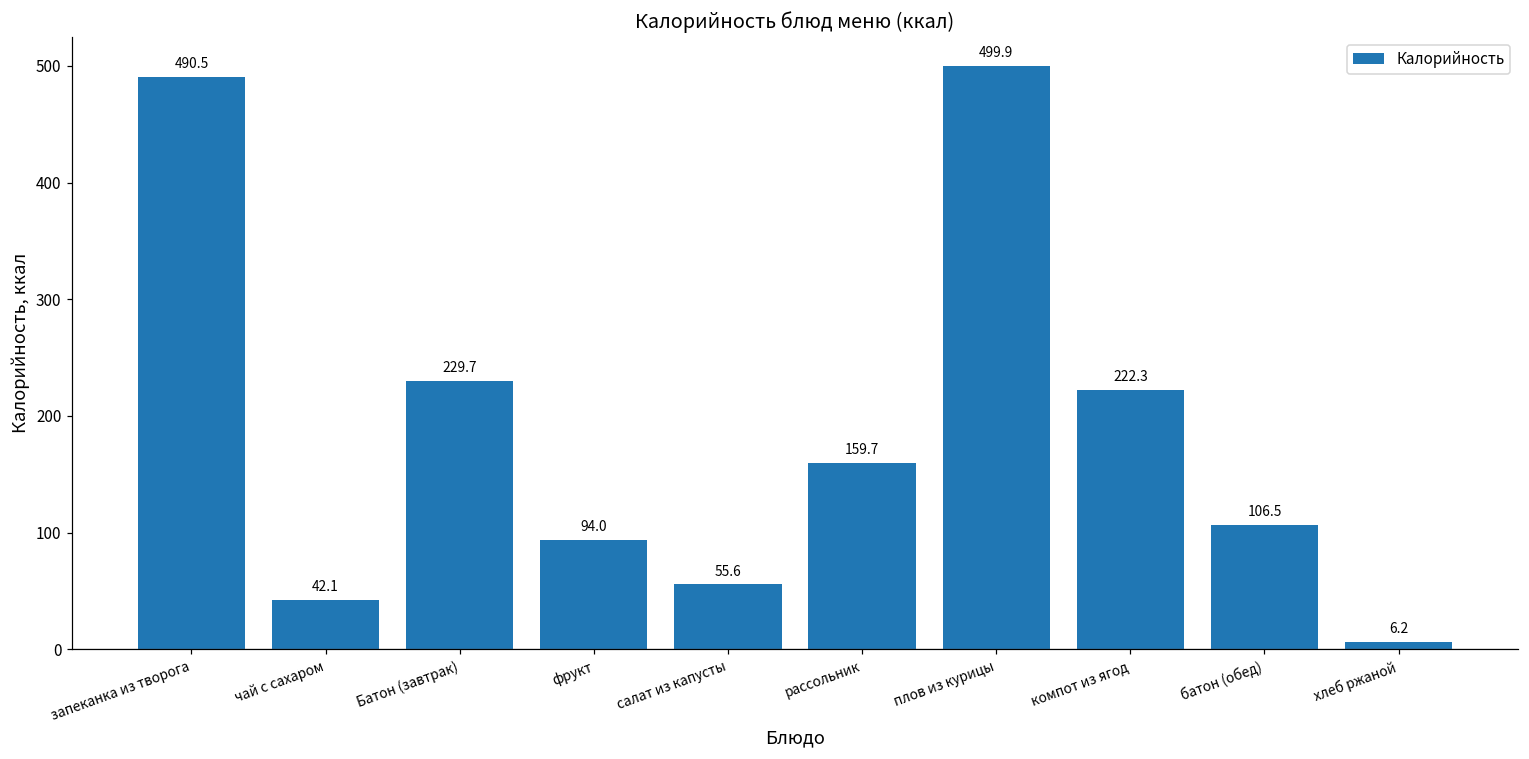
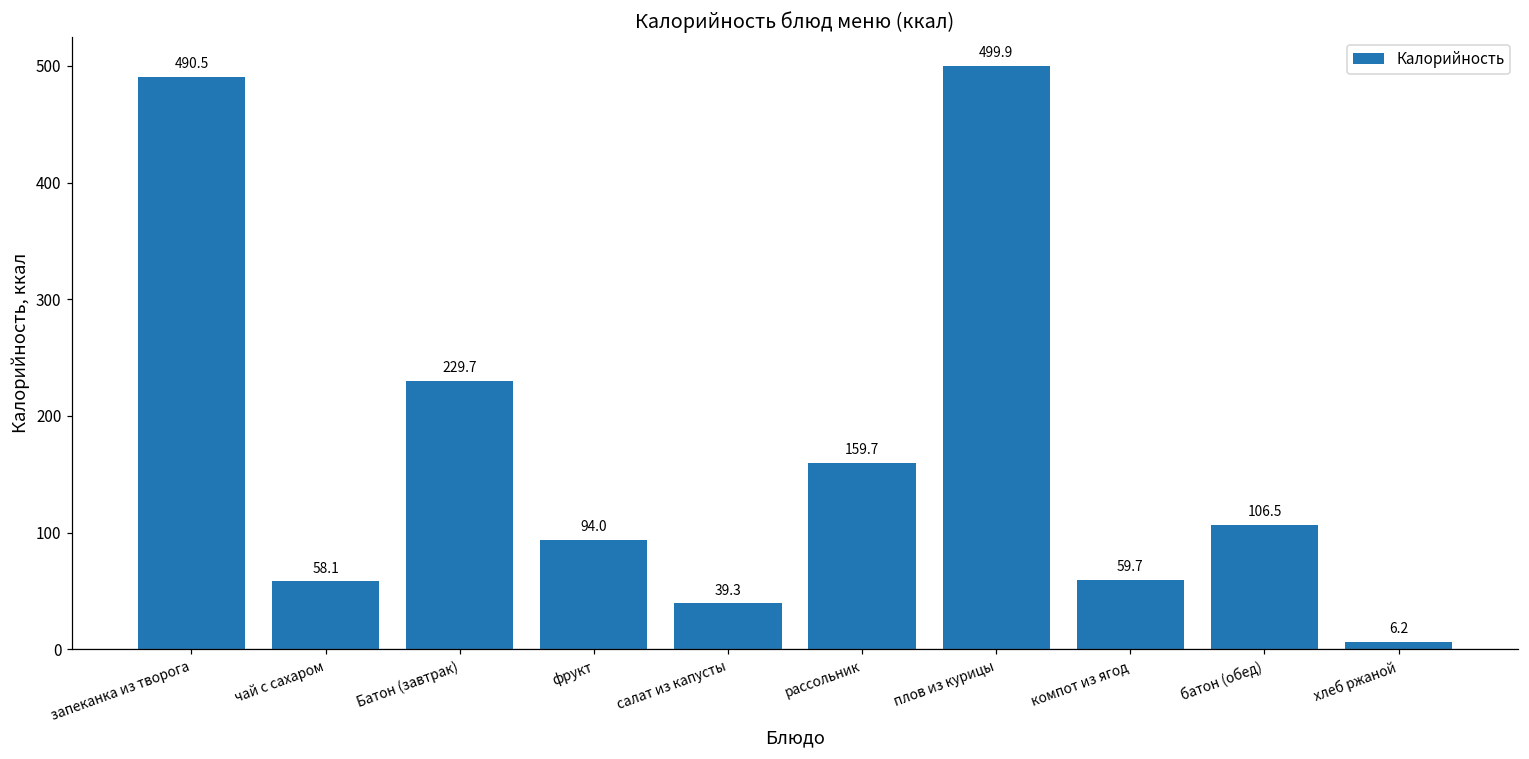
чай с сахаром: 42.1 -> 58.1
салат из капусты: 55.6 -> 39.3
компот из ягод: 222.3 -> 59.7
